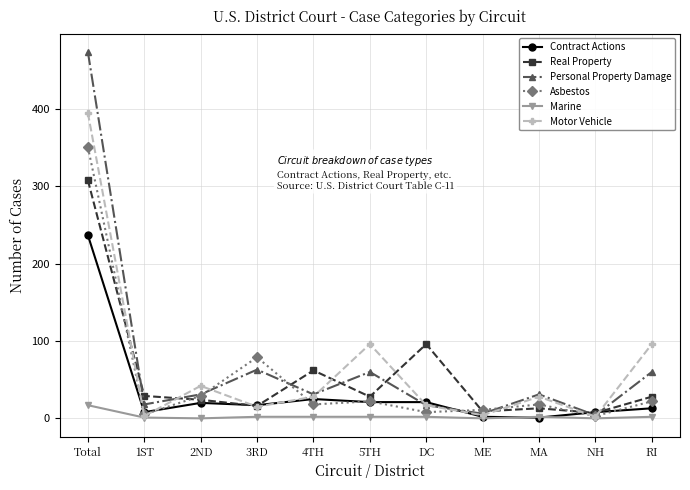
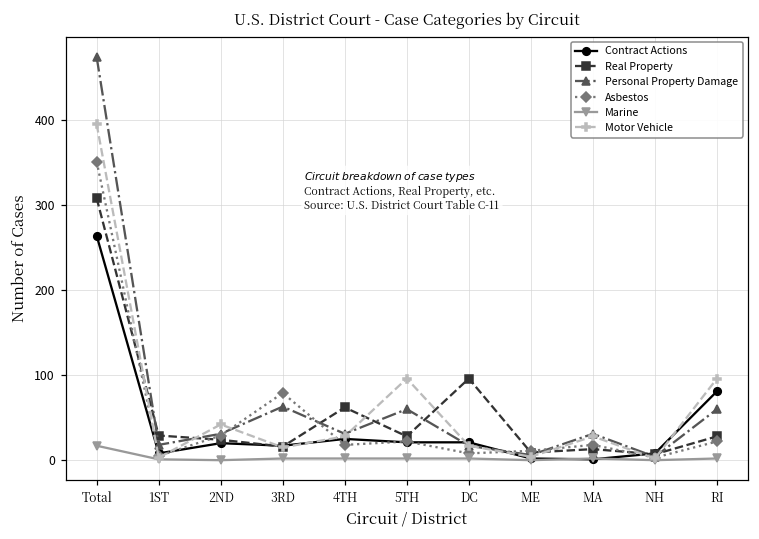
Contract Actions, Total: 240 -> 260
Contract Actions, RI: 10 -> 80
